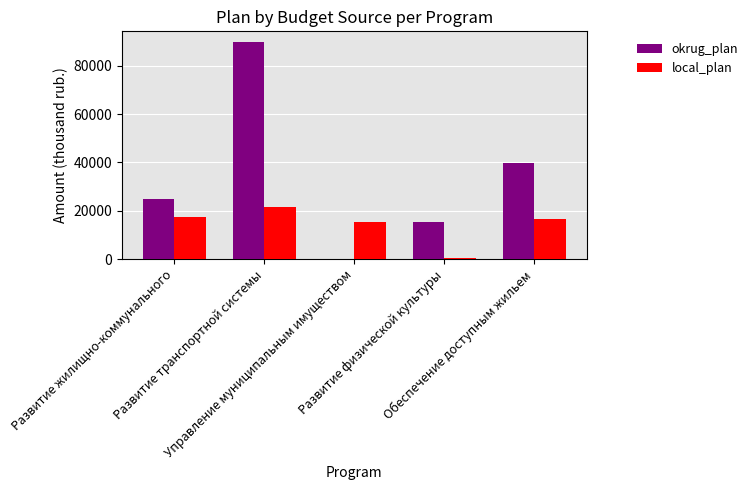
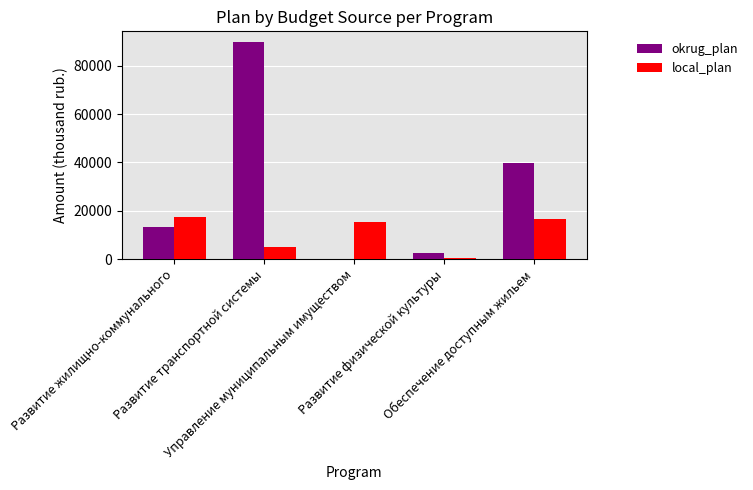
okrug_plan, Развитие жилищно-коммунального: 25000 -> 13000
local_plan, Развитие транспортной системы: 22000 -> 5000
okrug_plan, Развитие физической культуры: 15000 -> 3000
